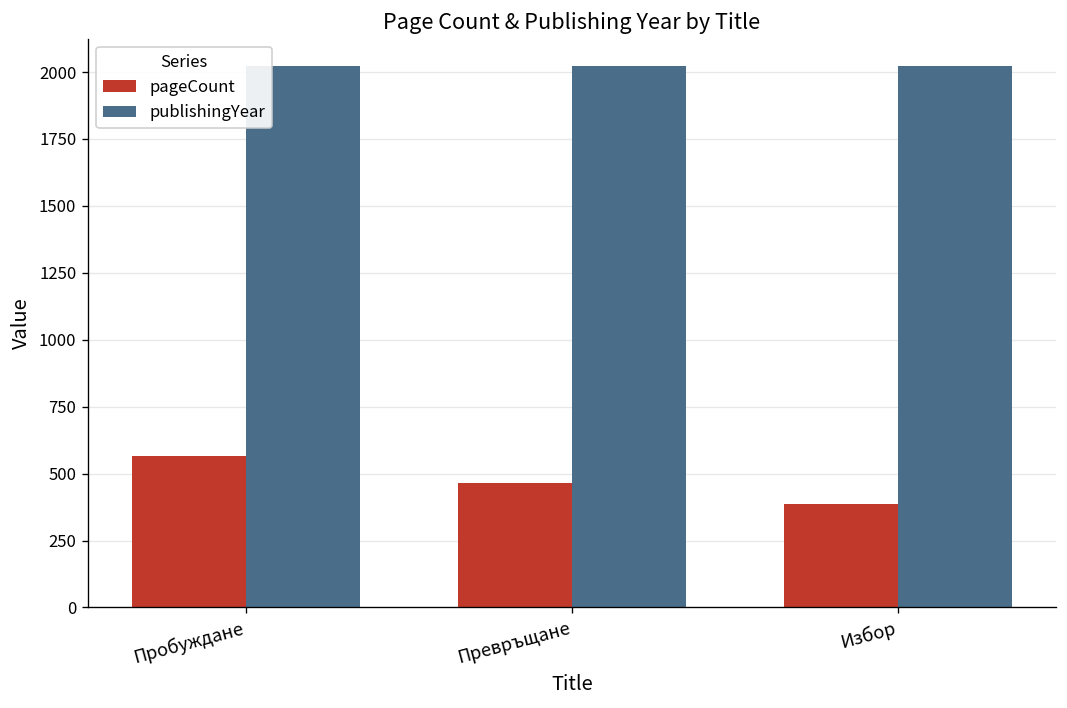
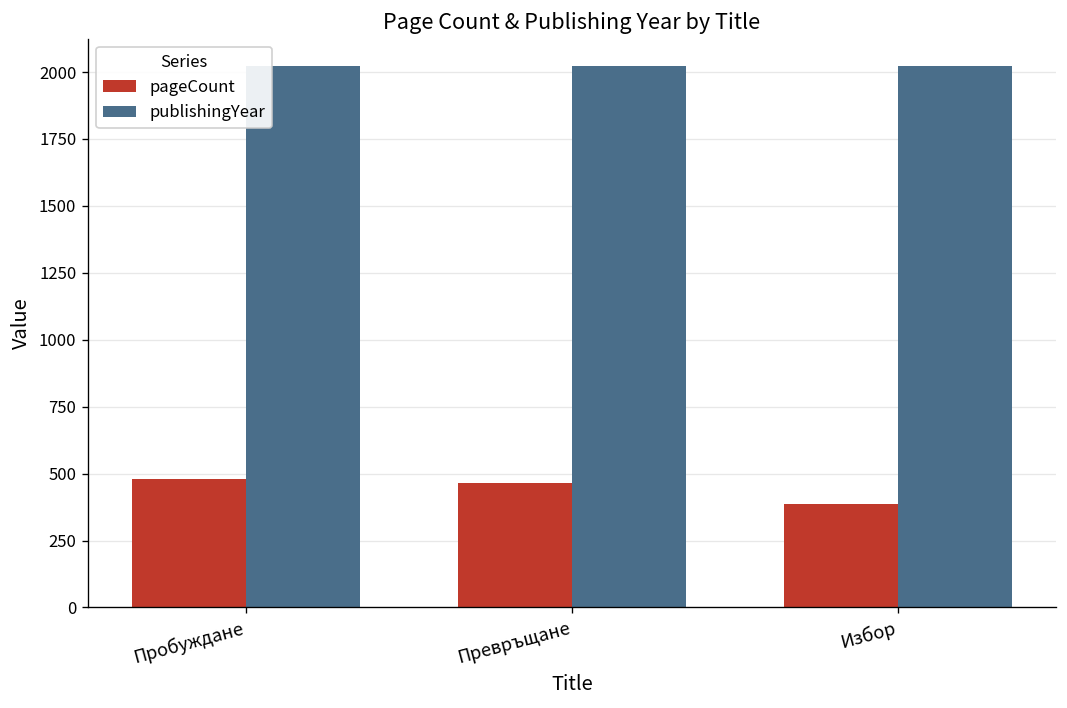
pageCount, Пробуждане: 570 -> 480
